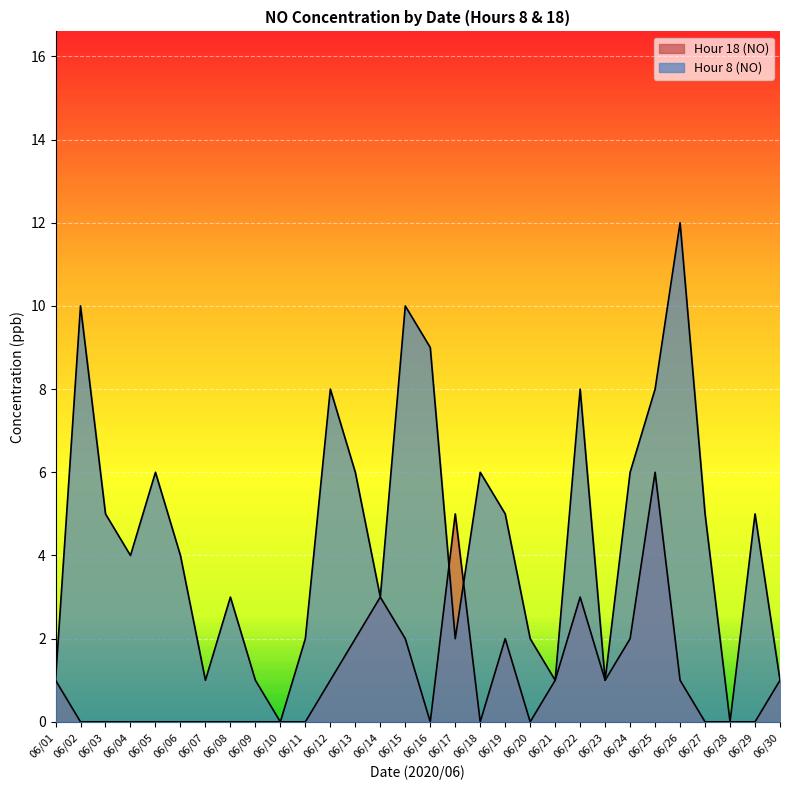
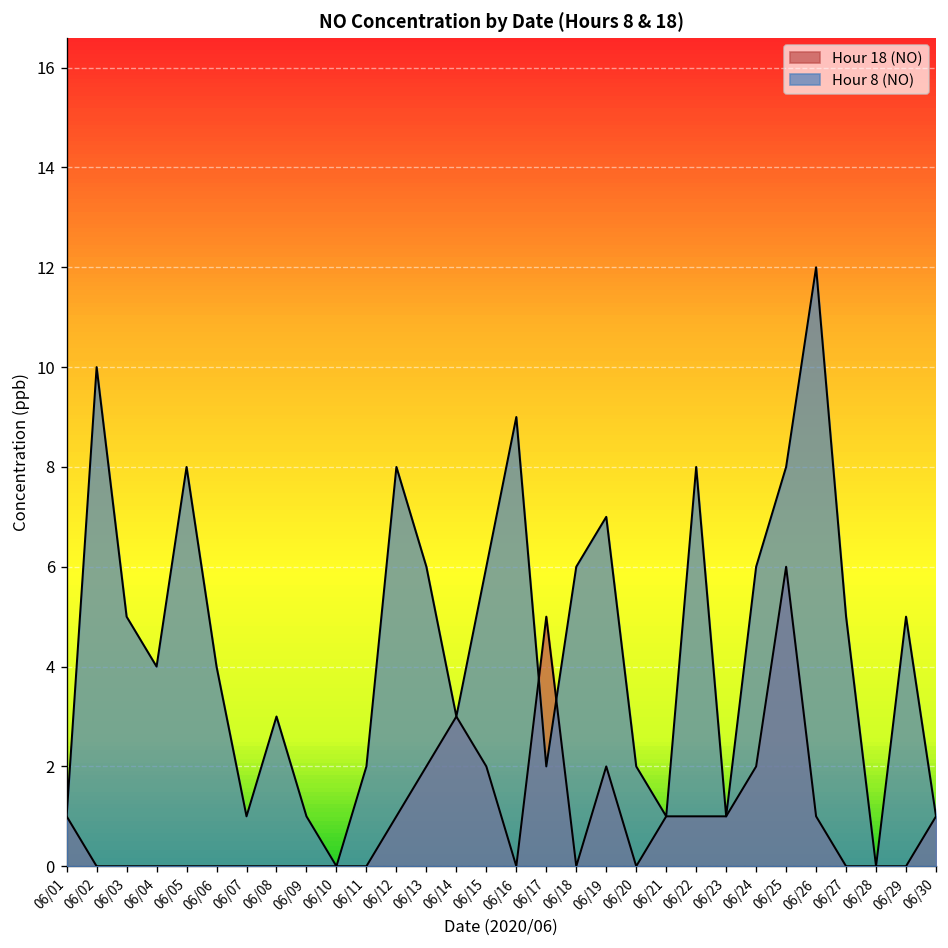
Hour 8 (NO), 06/05: 6 -> 8
Hour 8 (NO), 06/15: 10 -> 6
Hour 8 (NO), 06/19: 5 -> 7
Hour 18 (NO), 06/22: 3 -> 1
